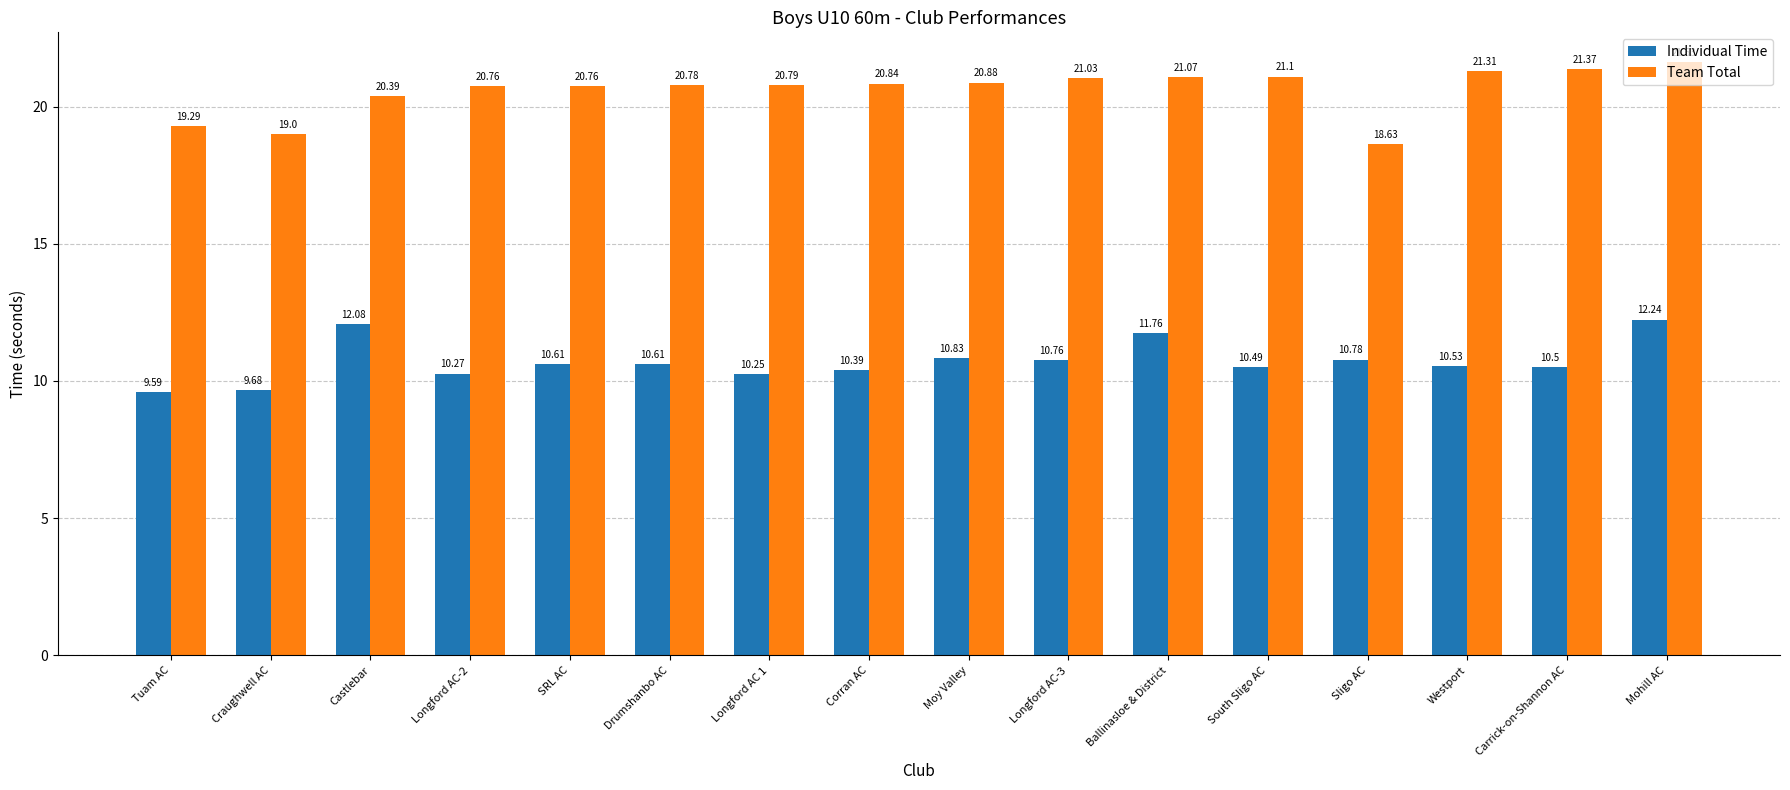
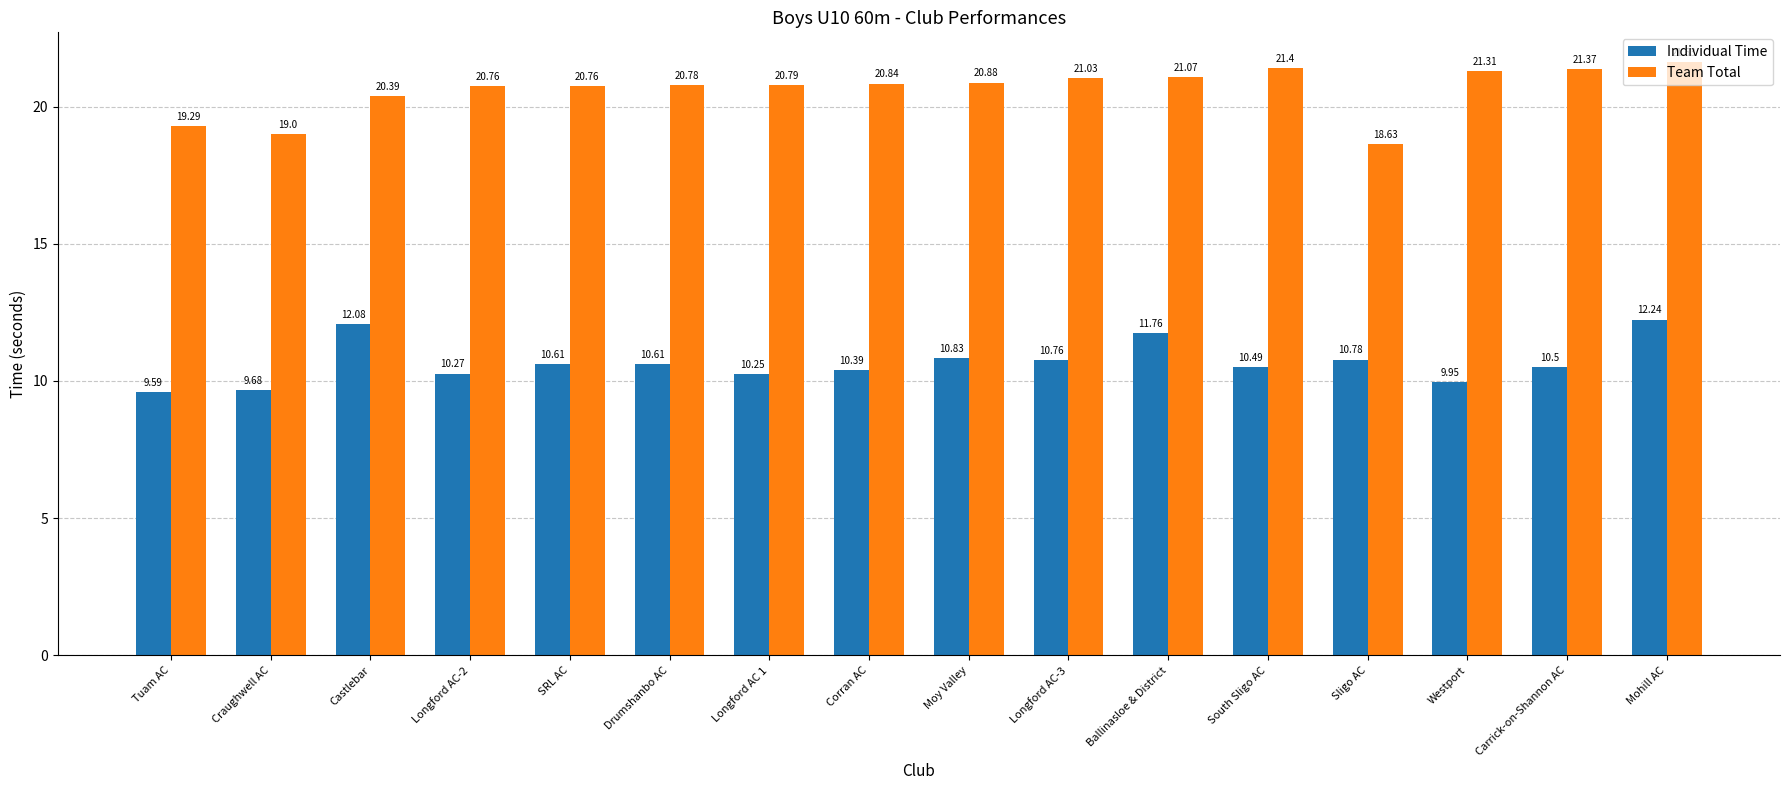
Team Total, South Sligo AC: 21.1 -> 21.4
Individual Time, Westport: 10.53 -> 9.95
